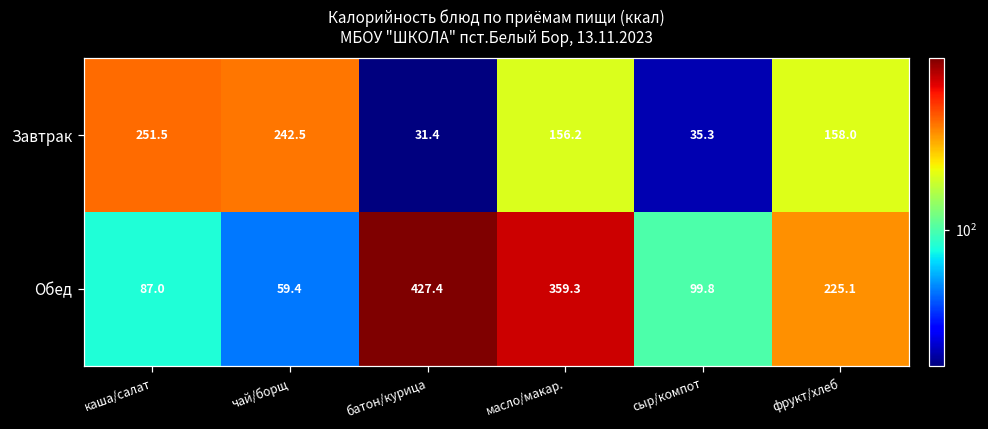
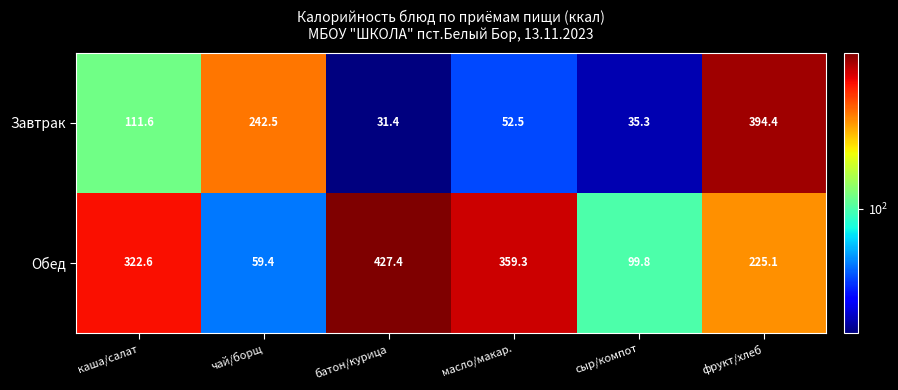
Завтрак, каша/салат: 251.5 -> 111.6
Завтрак, масло/макар.: 156.2 -> 52.5
Завтрак, фрукт/хлеб: 158.0 -> 394.4
Обед, каша/салат: 87.0 -> 322.6
